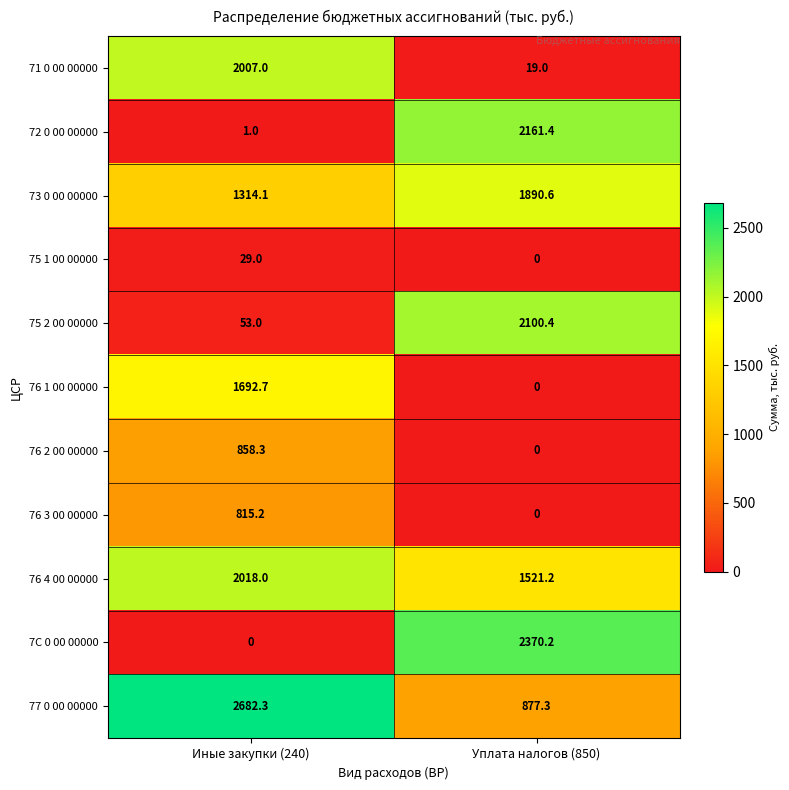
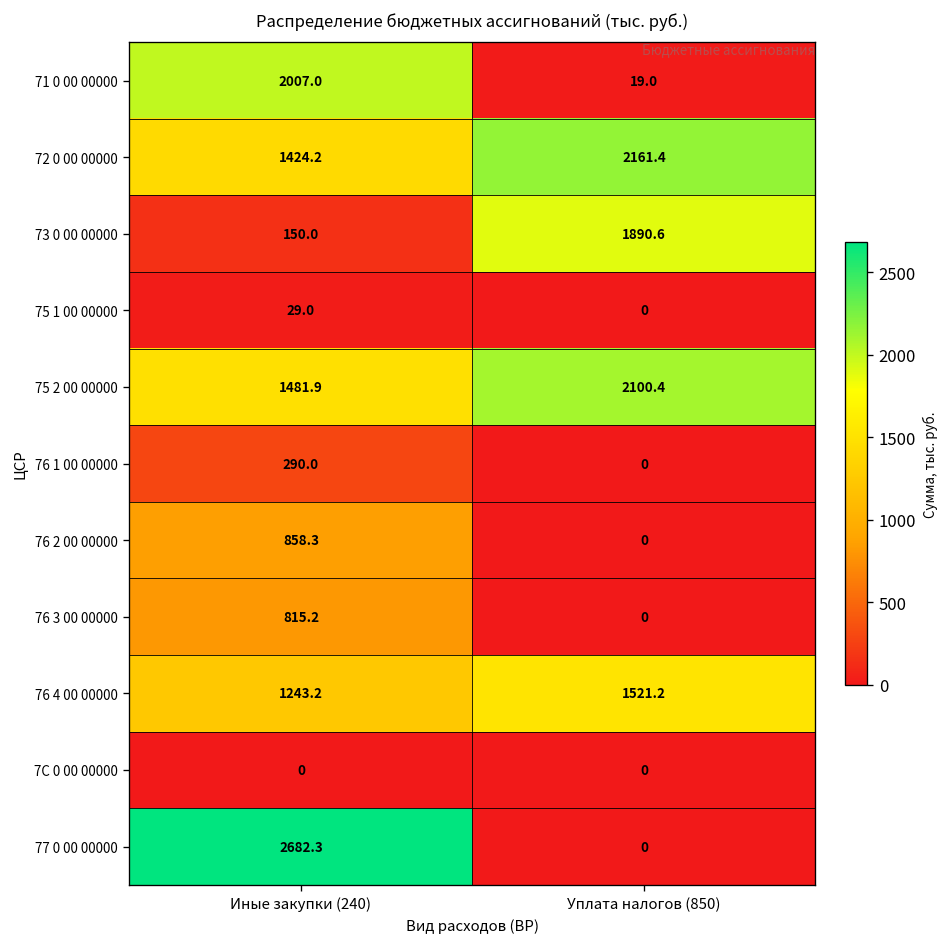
72 0 00 00000, Иные закупки (240): 1.0 -> 1424.2
73 0 00 00000, Иные закупки (240): 1314.1 -> 150.0
75 2 00 00000, Иные закупки (240): 53.0 -> 1481.9
76 1 00 00000, Иные закупки (240): 1692.7 -> 290.0
76 4 00 00000, Иные закупки (240): 2018.0 -> 1243.2
7С 0 00 00000, Уплата налогов (850): 2370.2 -> 0
77 0 00 00000, Уплата налогов (850): 877.3 -> 0
